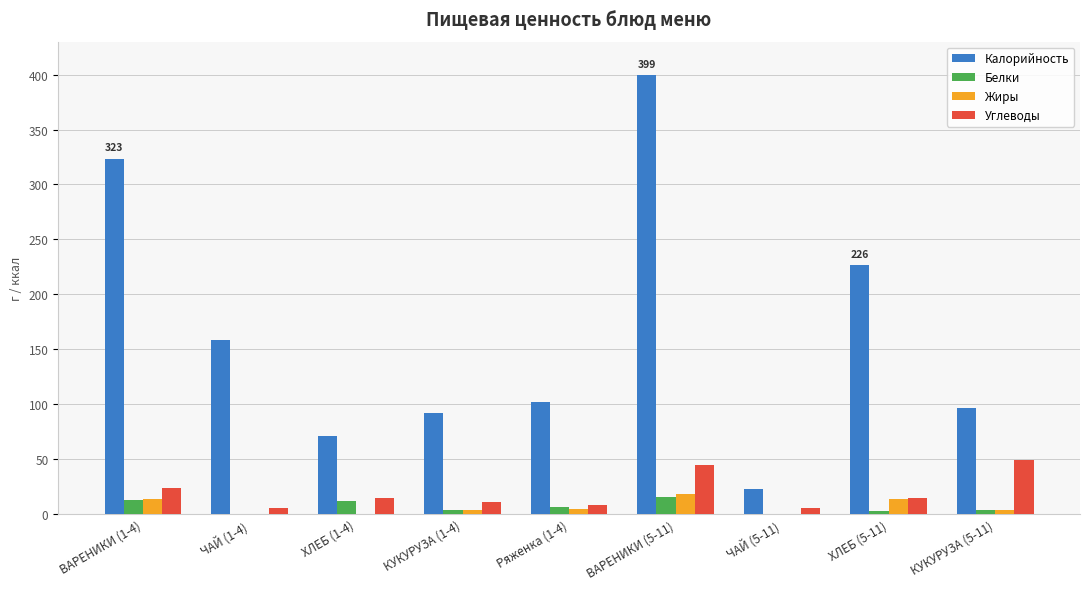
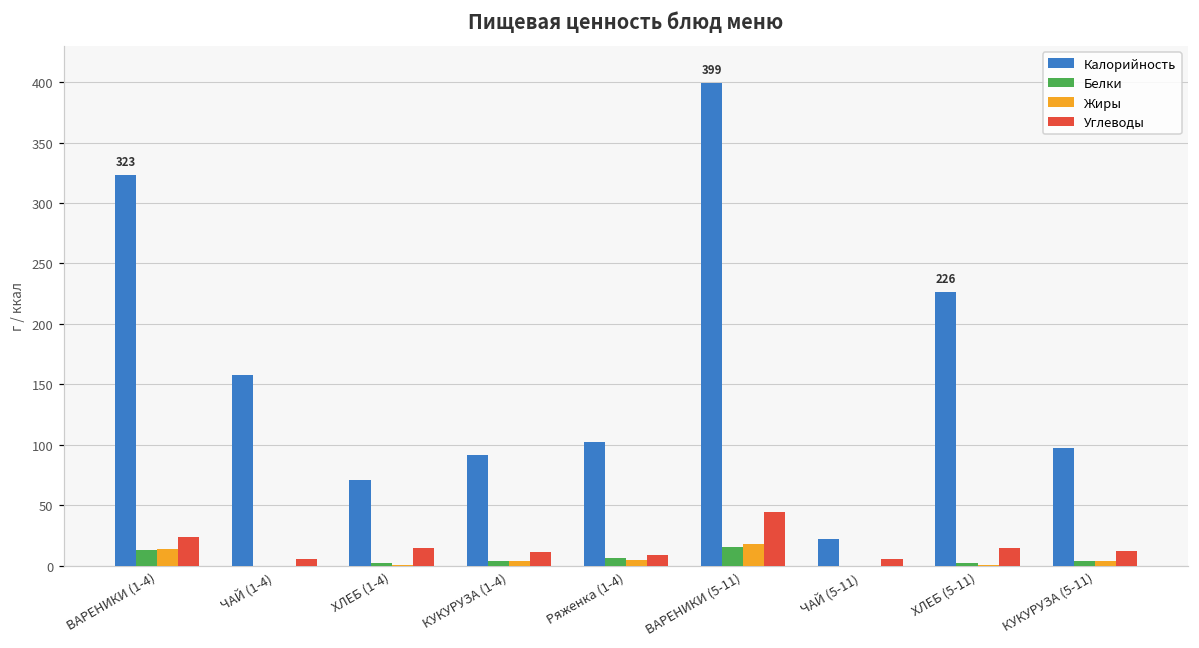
Белки, ХЛЕБ (1-4): 12 -> 2
Жиры, ХЛЕБ (5-11): 14 -> 0
Углеводы, КУКУРУЗА (5-11): 49 -> 12
